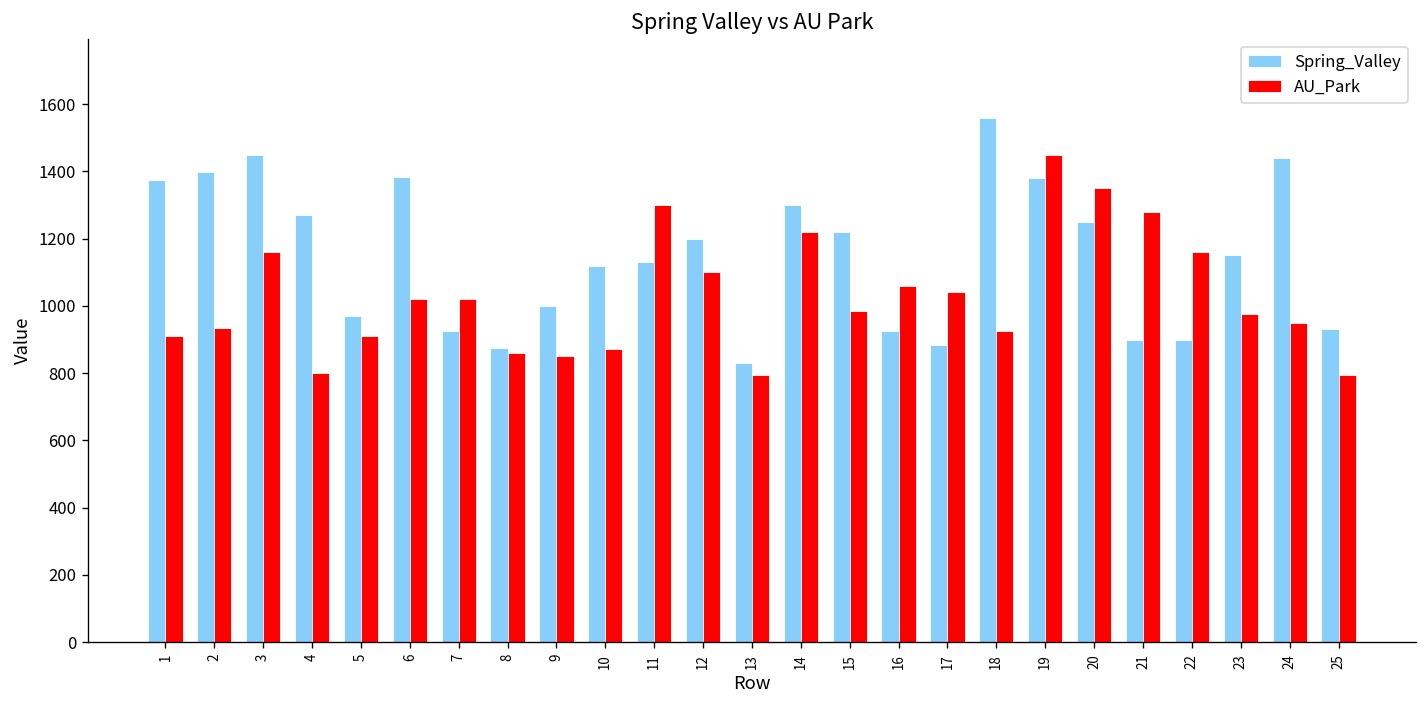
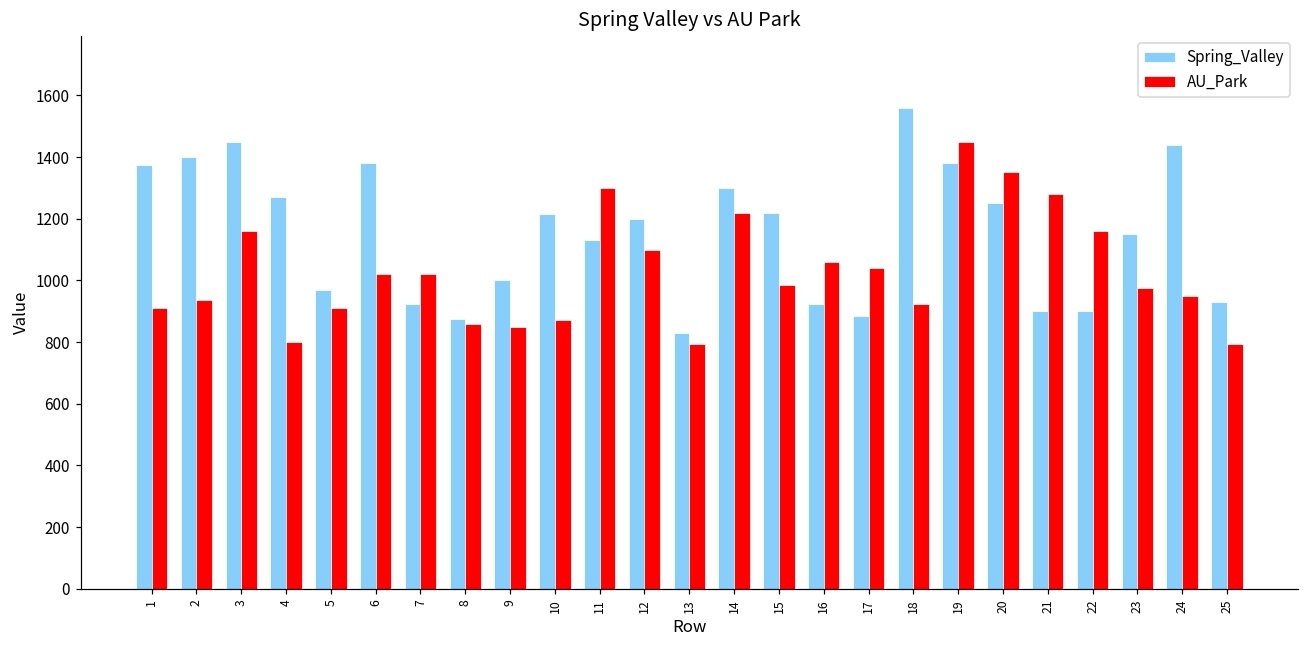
Spring_Valley, 10: 1120 -> 1220
